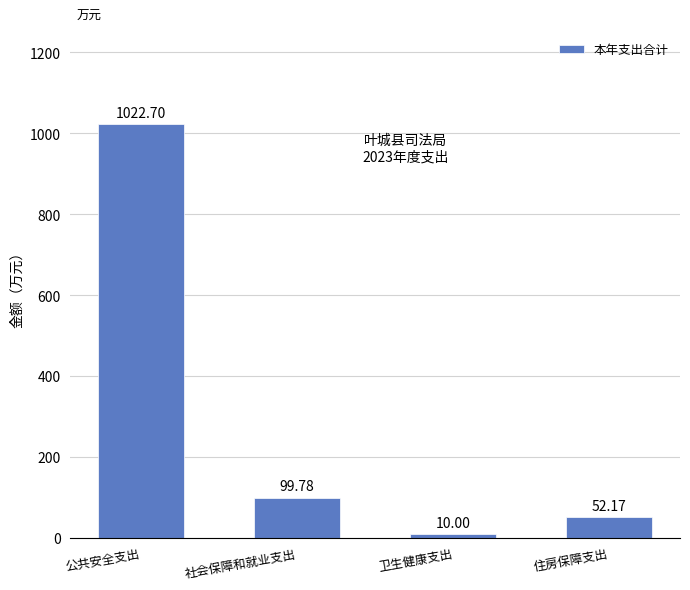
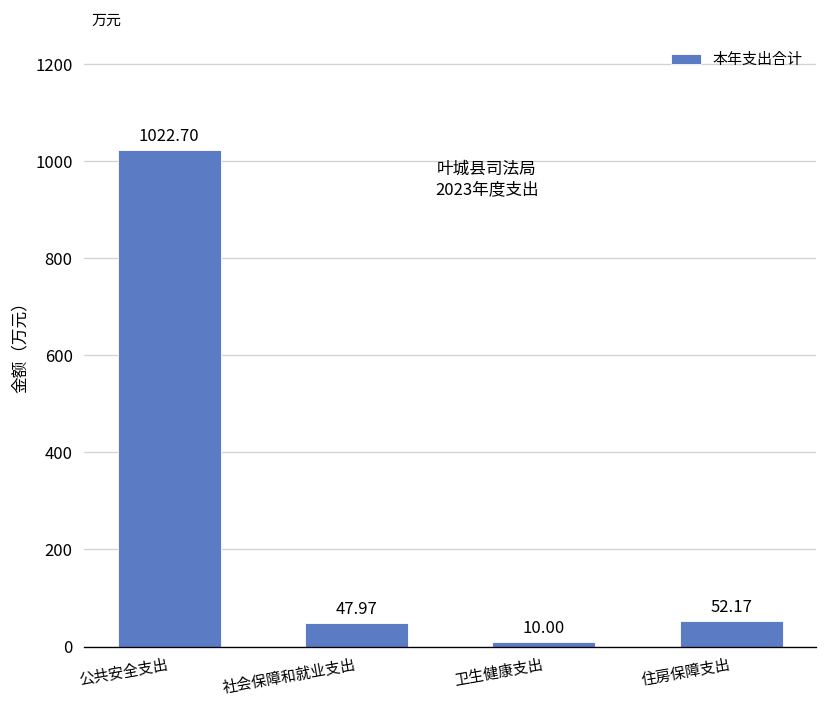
社会保障和就业支出: 99.78 -> 47.97
